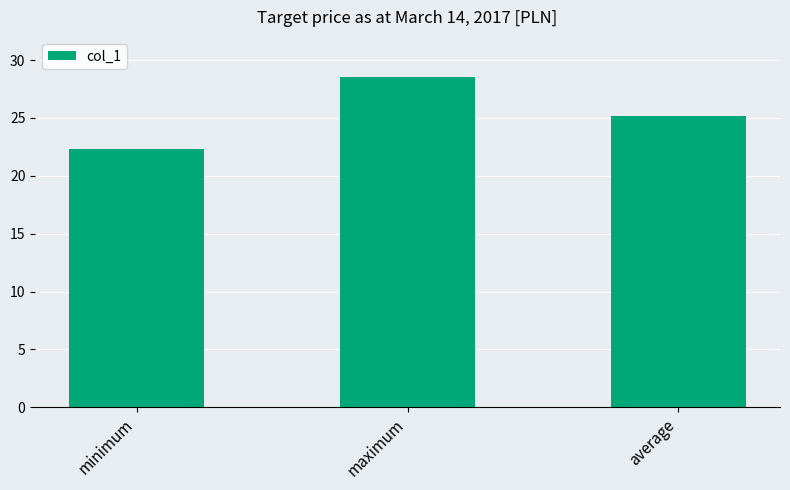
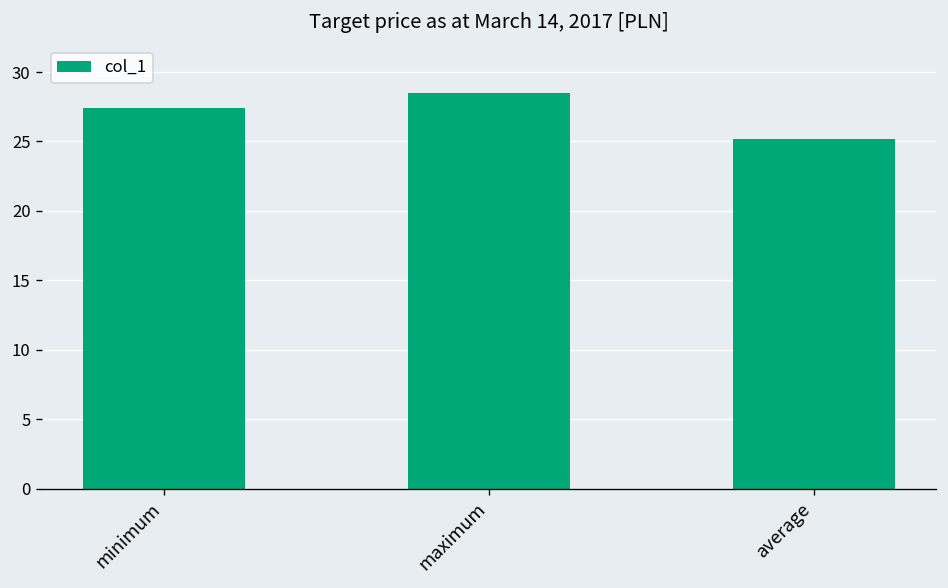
minimum: 22.3 -> 27.4
